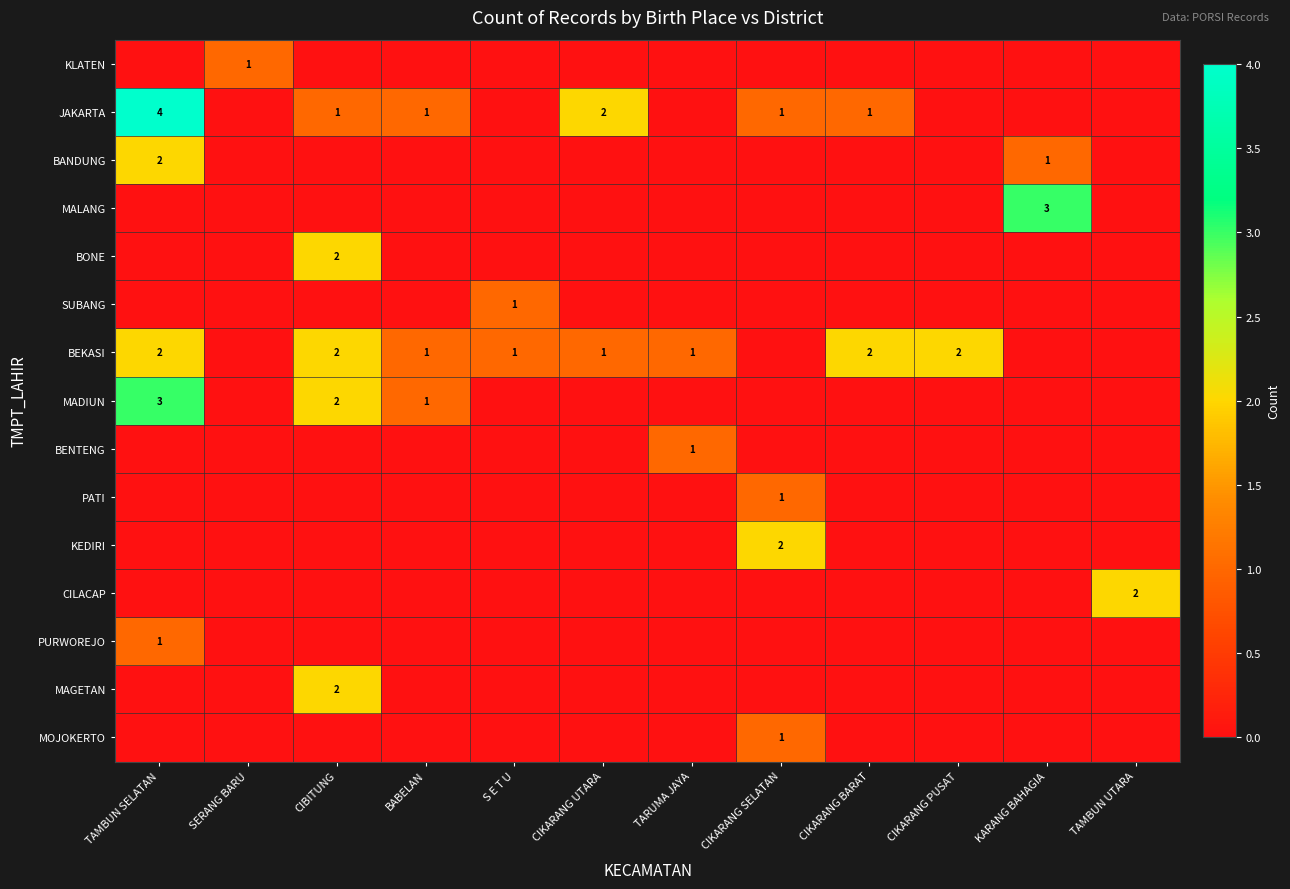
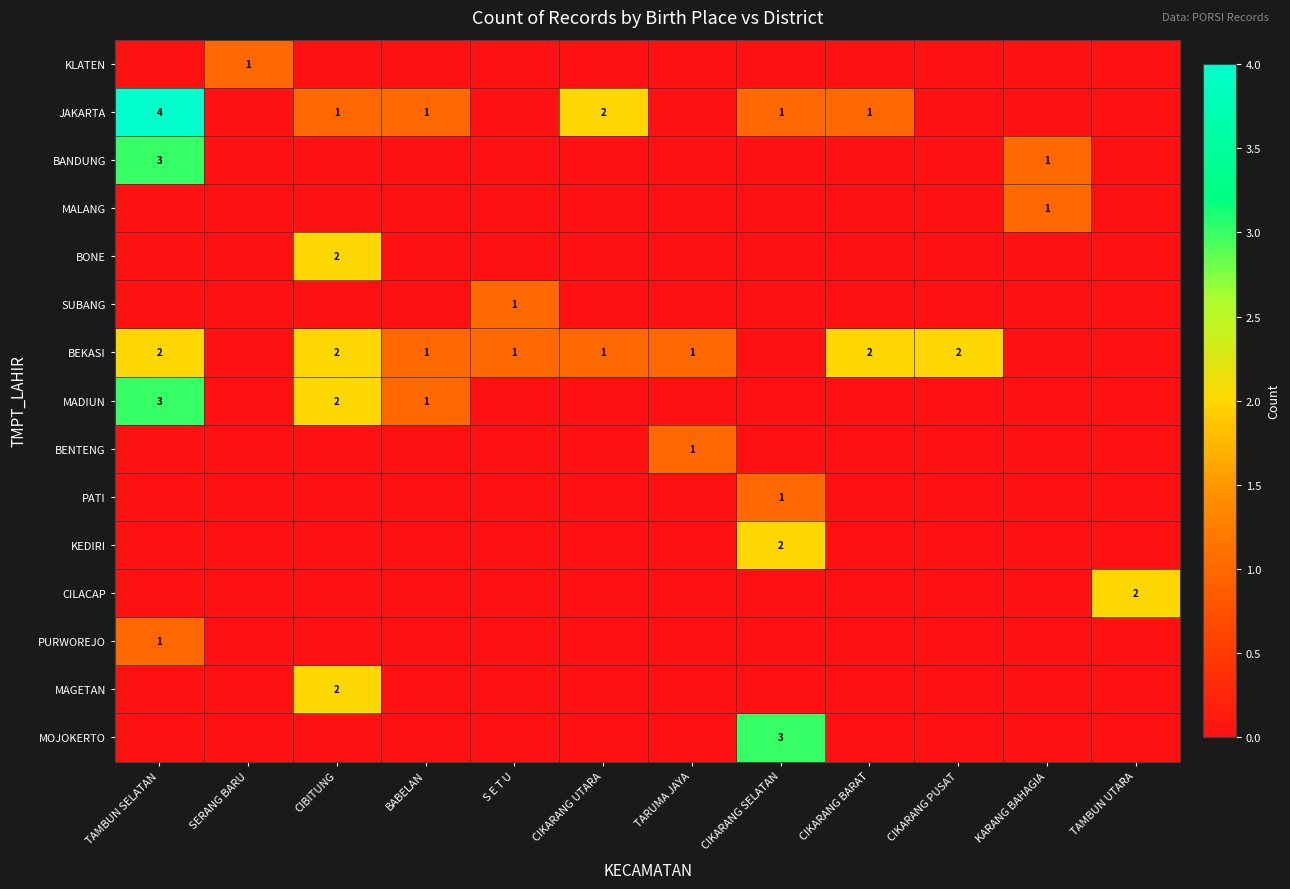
BANDUNG, TAMBUN SELATAN: 2 -> 3
MALANG, KARANG BAHAGIA: 3 -> 1
MOJOKERTO, CIKARANG SELATAN: 1 -> 3
